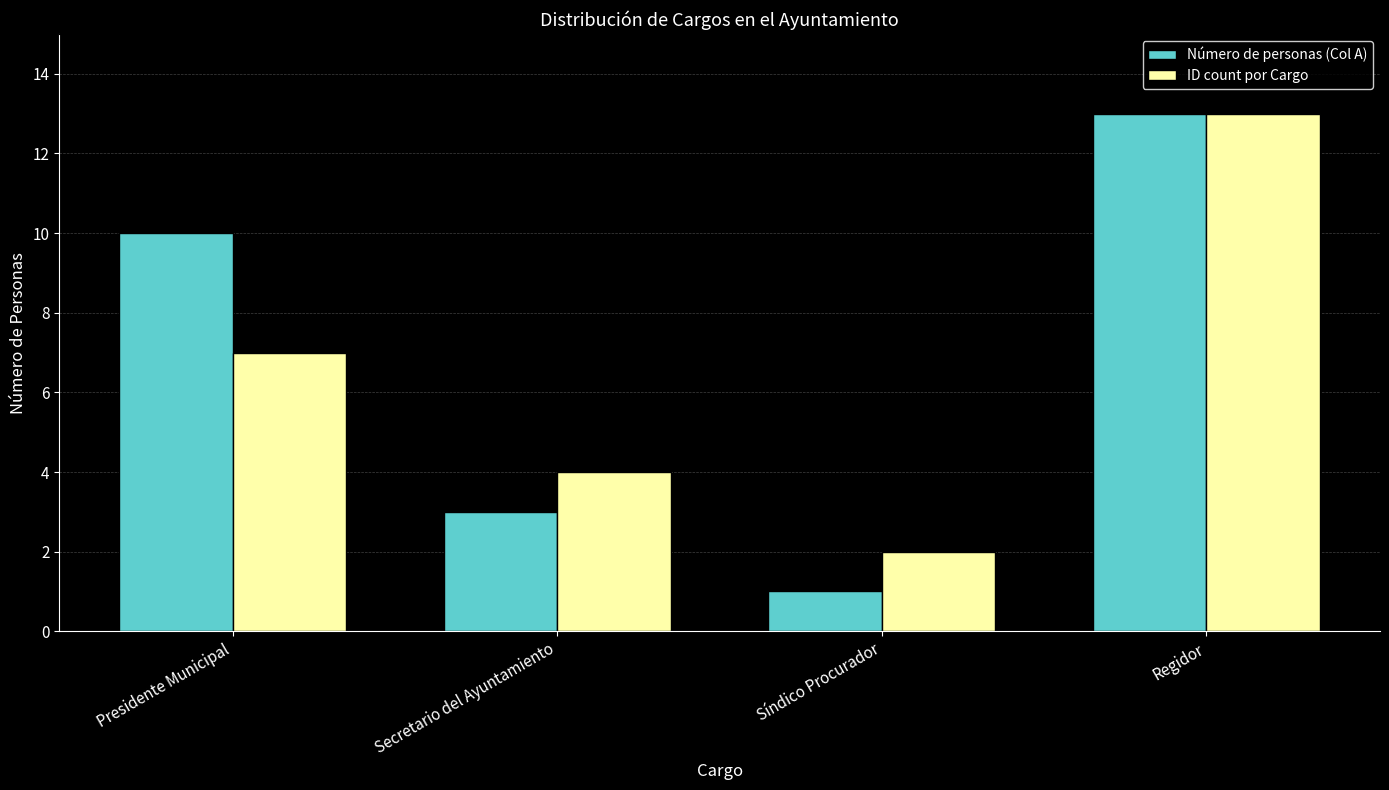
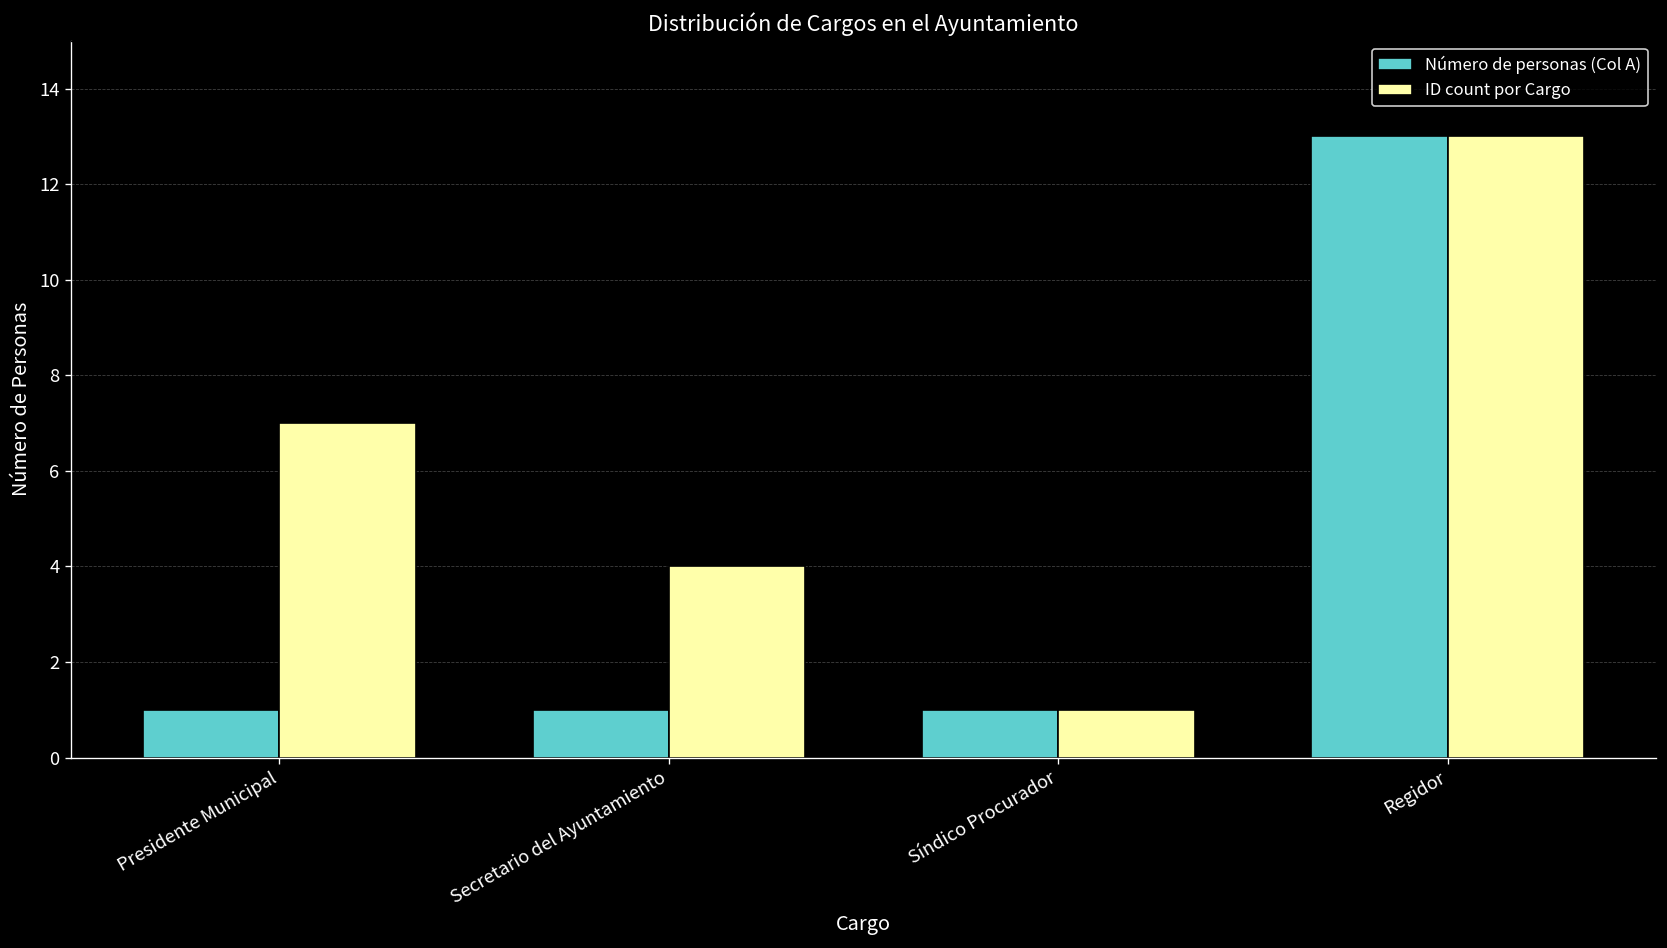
Número de personas (Col A), Presidente Municipal: 10 -> 1
Número de personas (Col A), Secretario del Ayuntamiento: 3 -> 1
ID count por Cargo, Síndico Procurador: 2 -> 1
